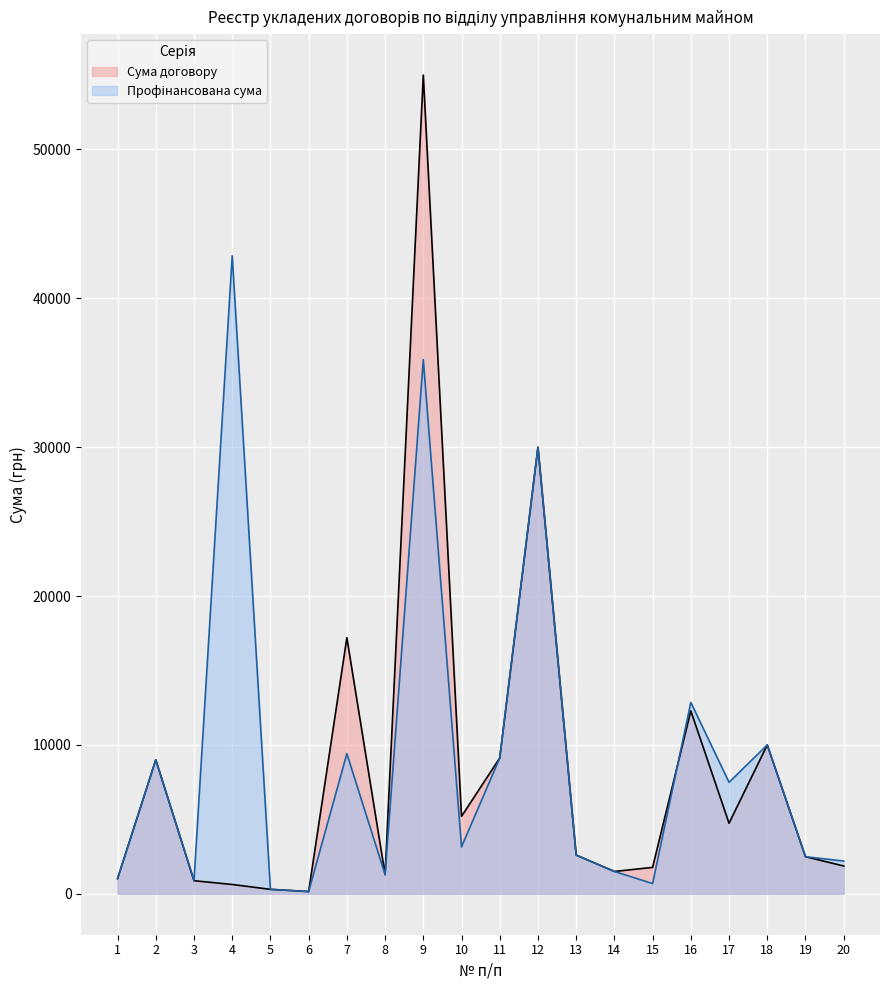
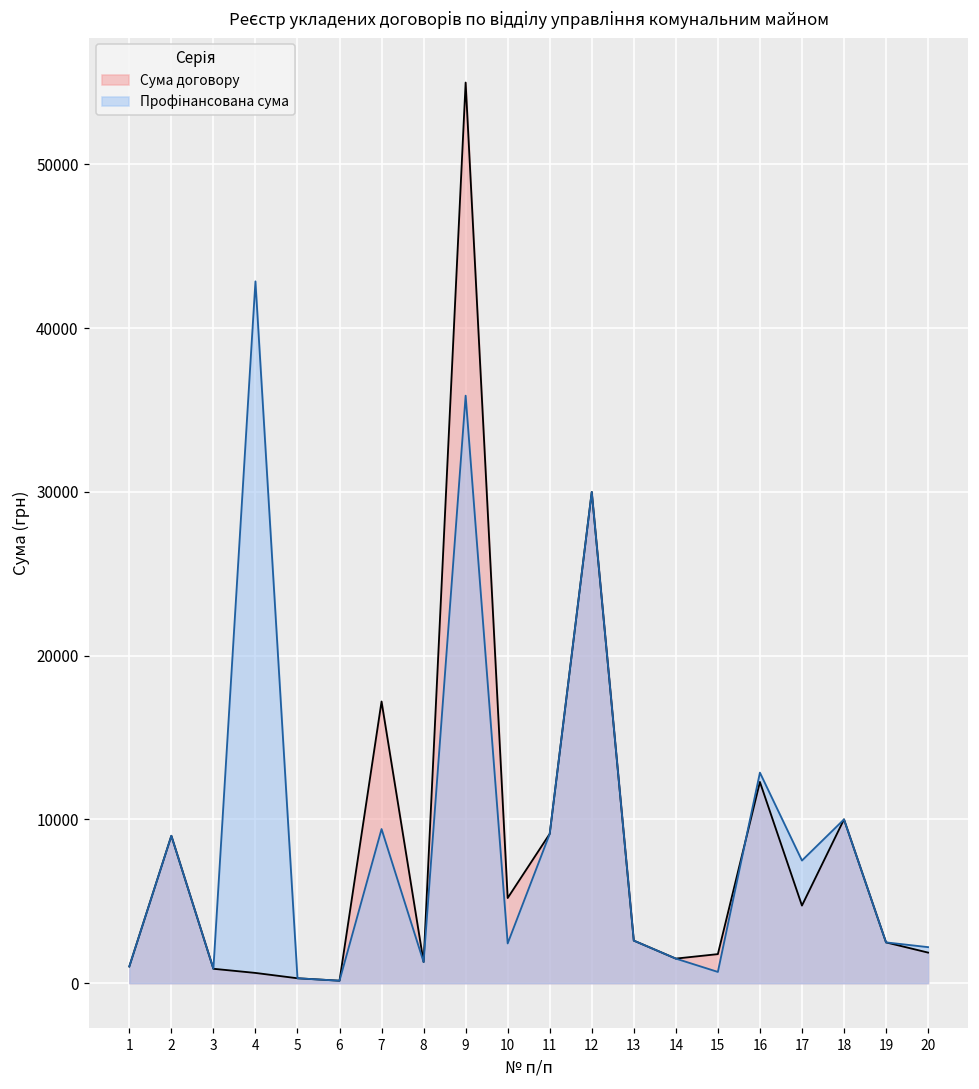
Профінансована сума, 10: 3100 -> 2400
